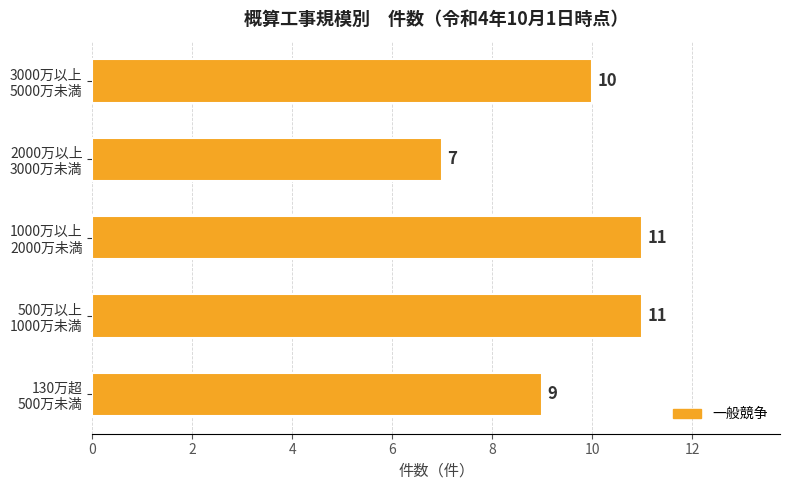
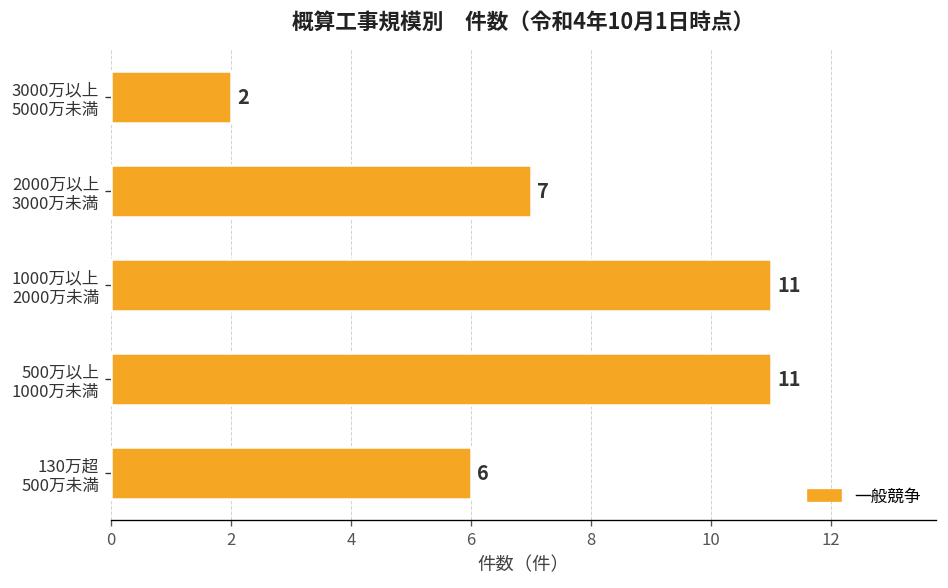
3000万以上 5000万未満: 10 -> 2
130万超 500万未満: 9 -> 6
